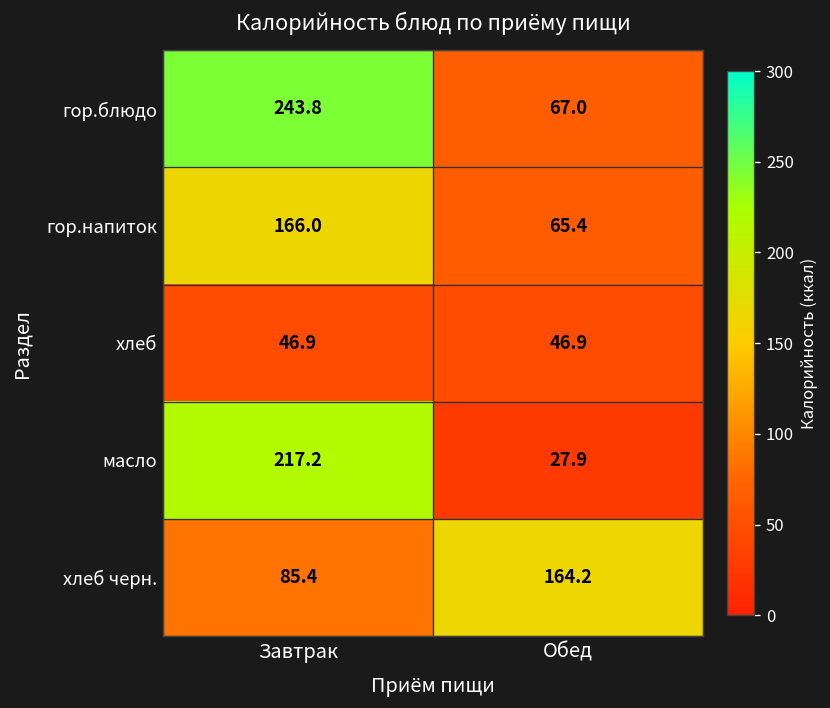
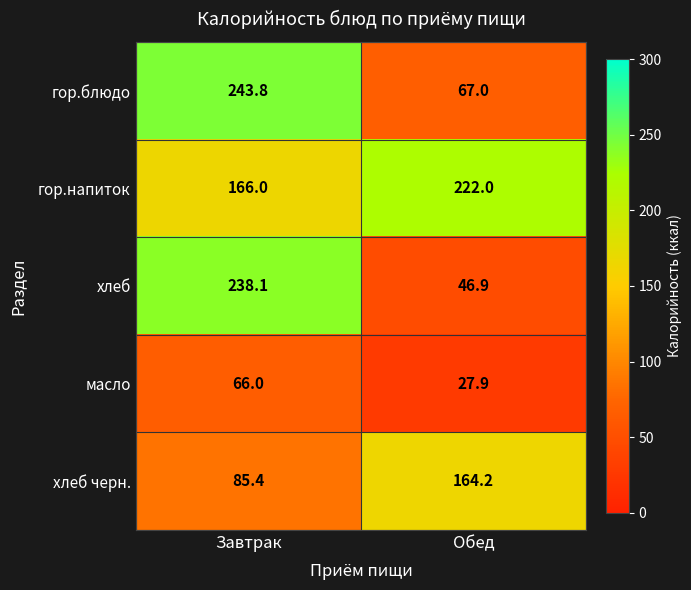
гор.напиток, Обед: 65.4 -> 222.0
хлеб, Завтрак: 46.9 -> 238.1
масло, Завтрак: 217.2 -> 66.0
